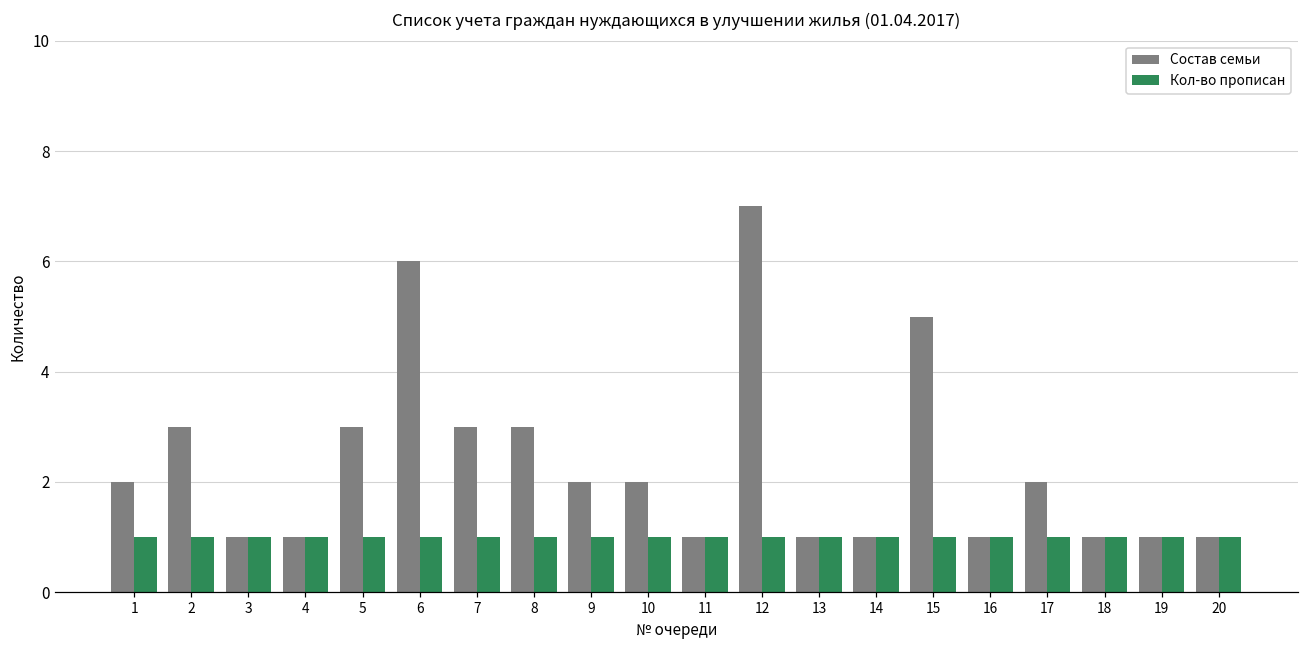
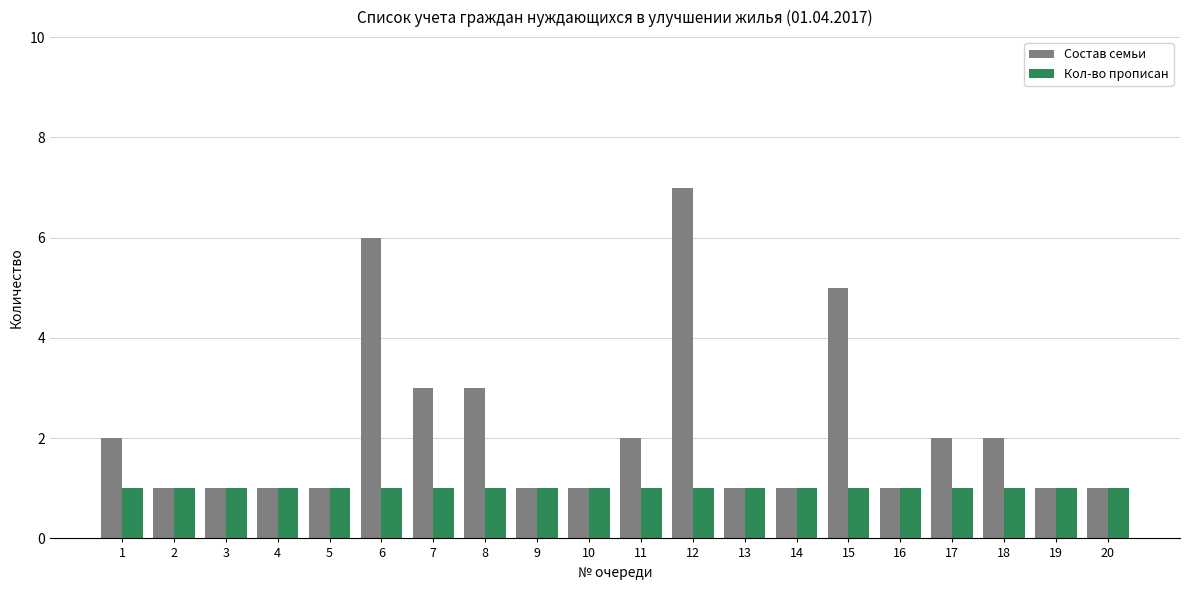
Состав семьи, 2: 3 -> 1
Состав семьи, 5: 3 -> 1
Состав семьи, 9: 2 -> 1
Состав семьи, 10: 2 -> 1
Состав семьи, 11: 1 -> 2
Состав семьи, 18: 1 -> 2
